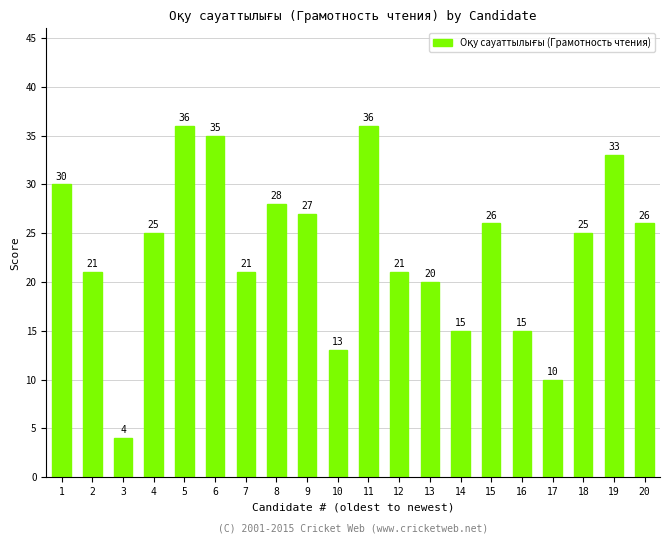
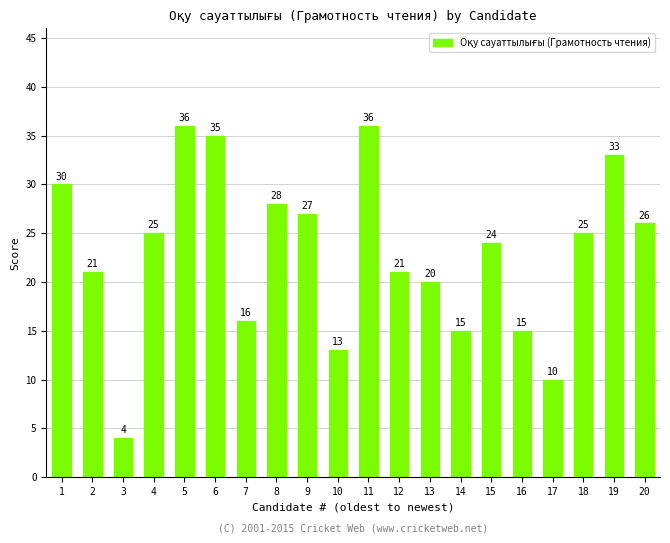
7: 21 -> 16
15: 26 -> 24
